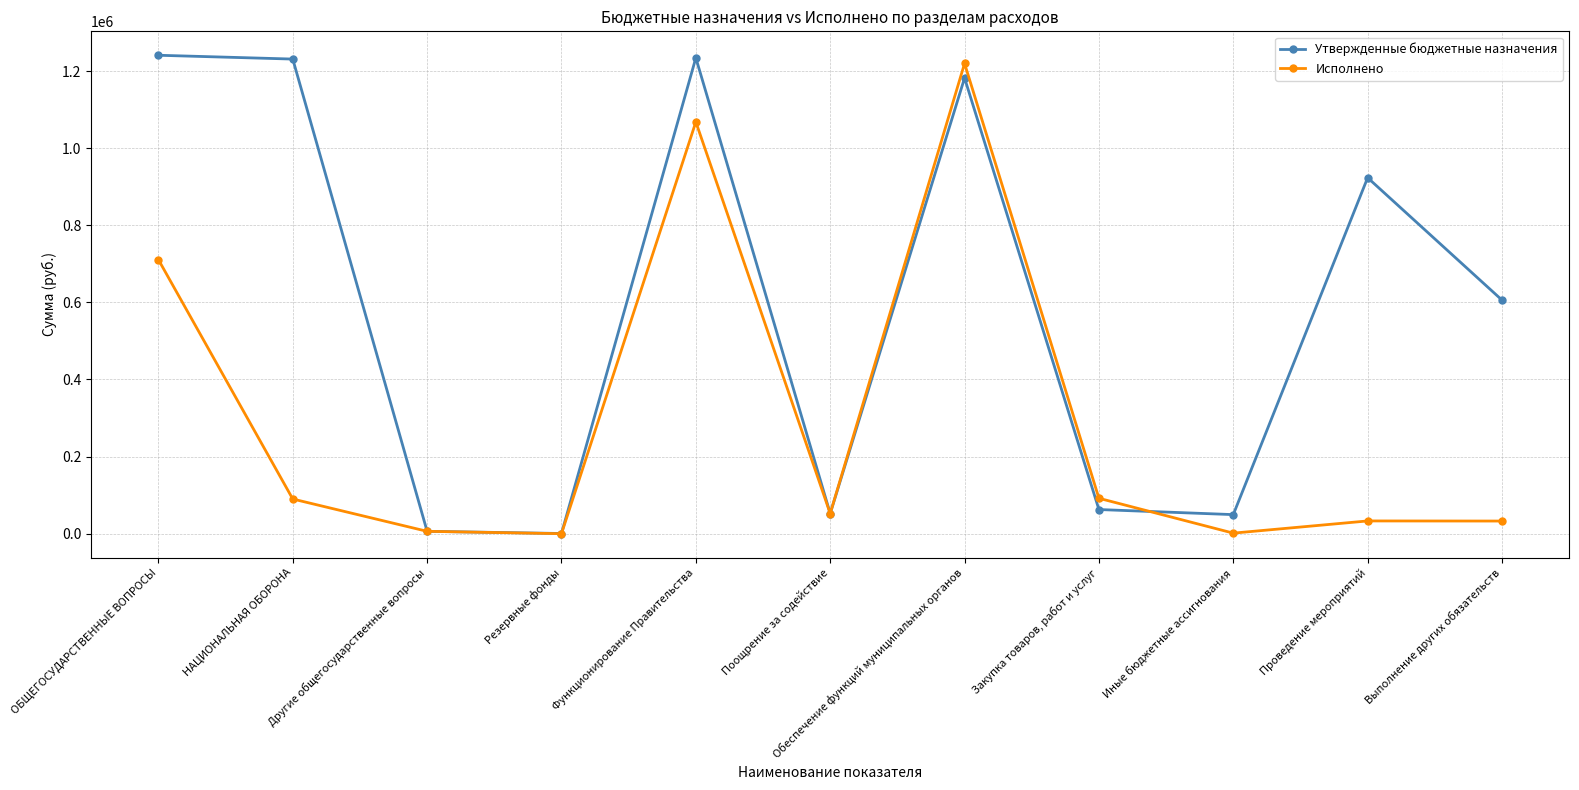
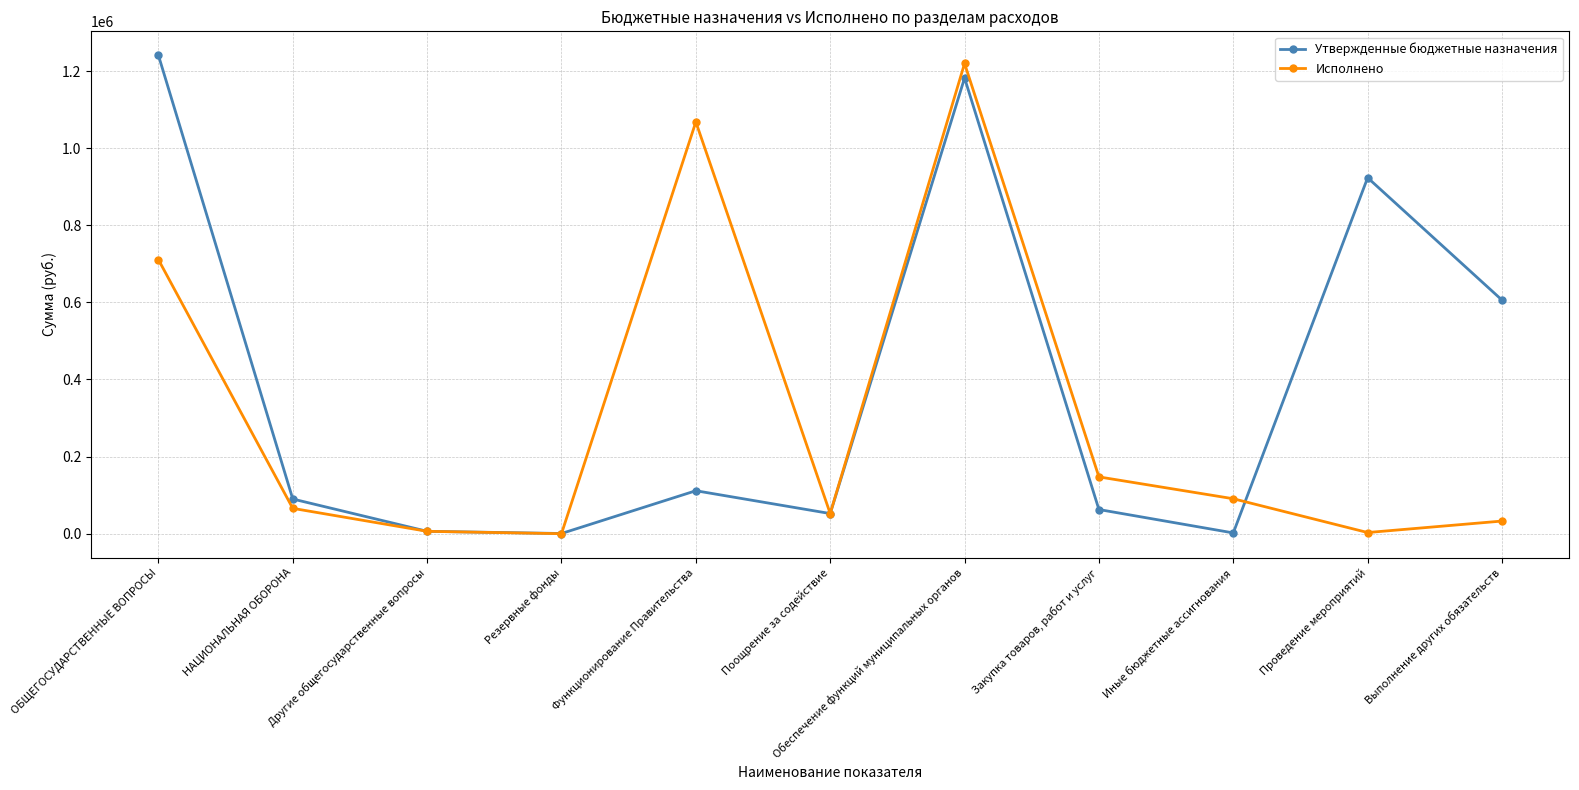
Утвержденные бюджетные назначения, НАЦИОНАЛЬНАЯ ОБОРОНА: 1230000 -> 90000
Исполнено, НАЦИОНАЛЬНАЯ ОБОРОНА: 90000 -> 70000
Утвержденные бюджетные назначения, Функционирование Правительства: 1230000 -> 110000
Исполнено, Закупка товаров, работ и услуг: 90000 -> 150000
Утвержденные бюджетные назначения, Иные бюджетные ассигнования: 50000 -> 0
Исполнено, Иные бюджетные ассигнования: 0 -> 90000
Исполнено, Проведение мероприятий: 30000 -> 0
